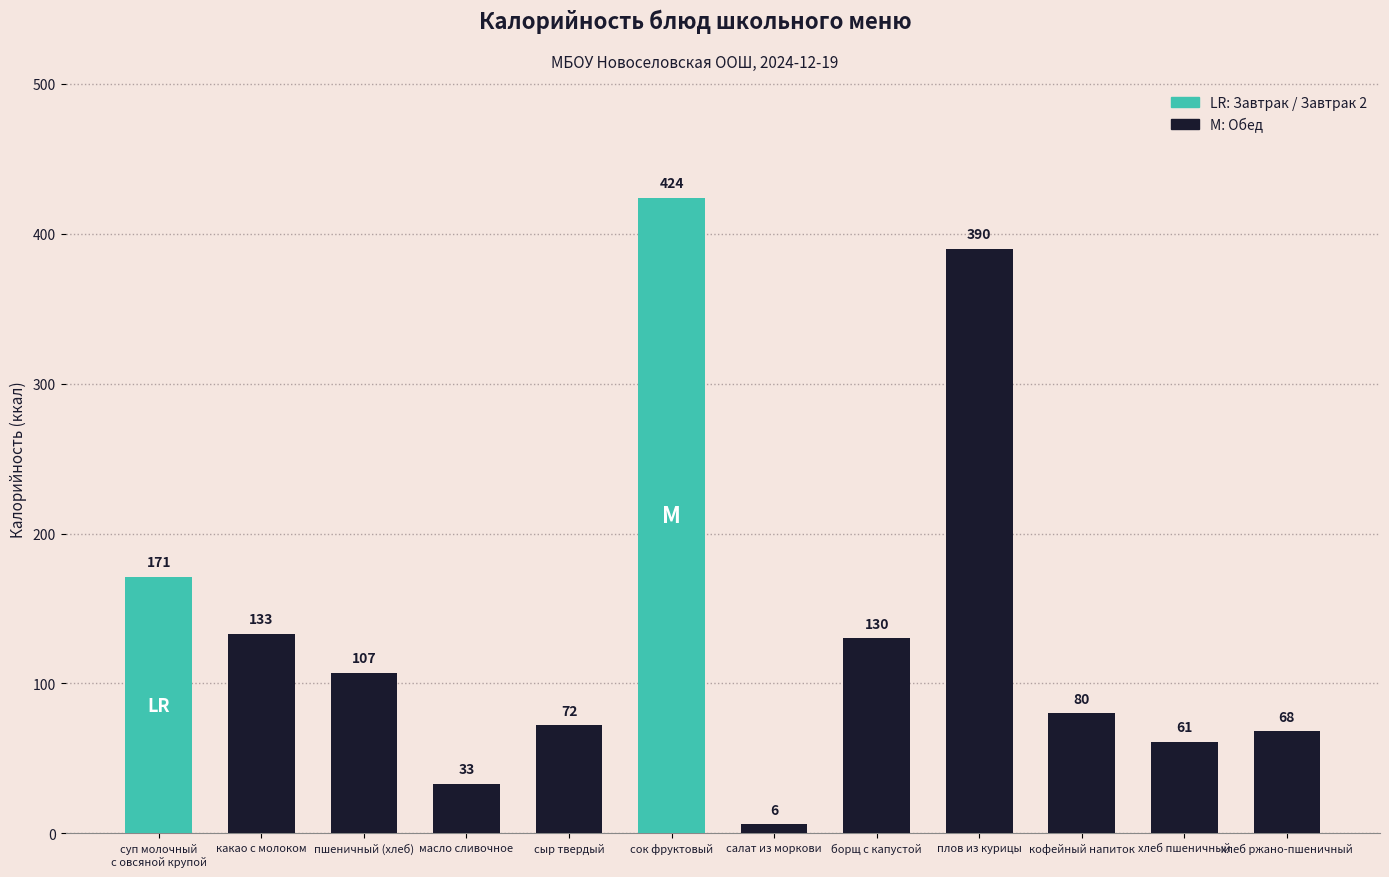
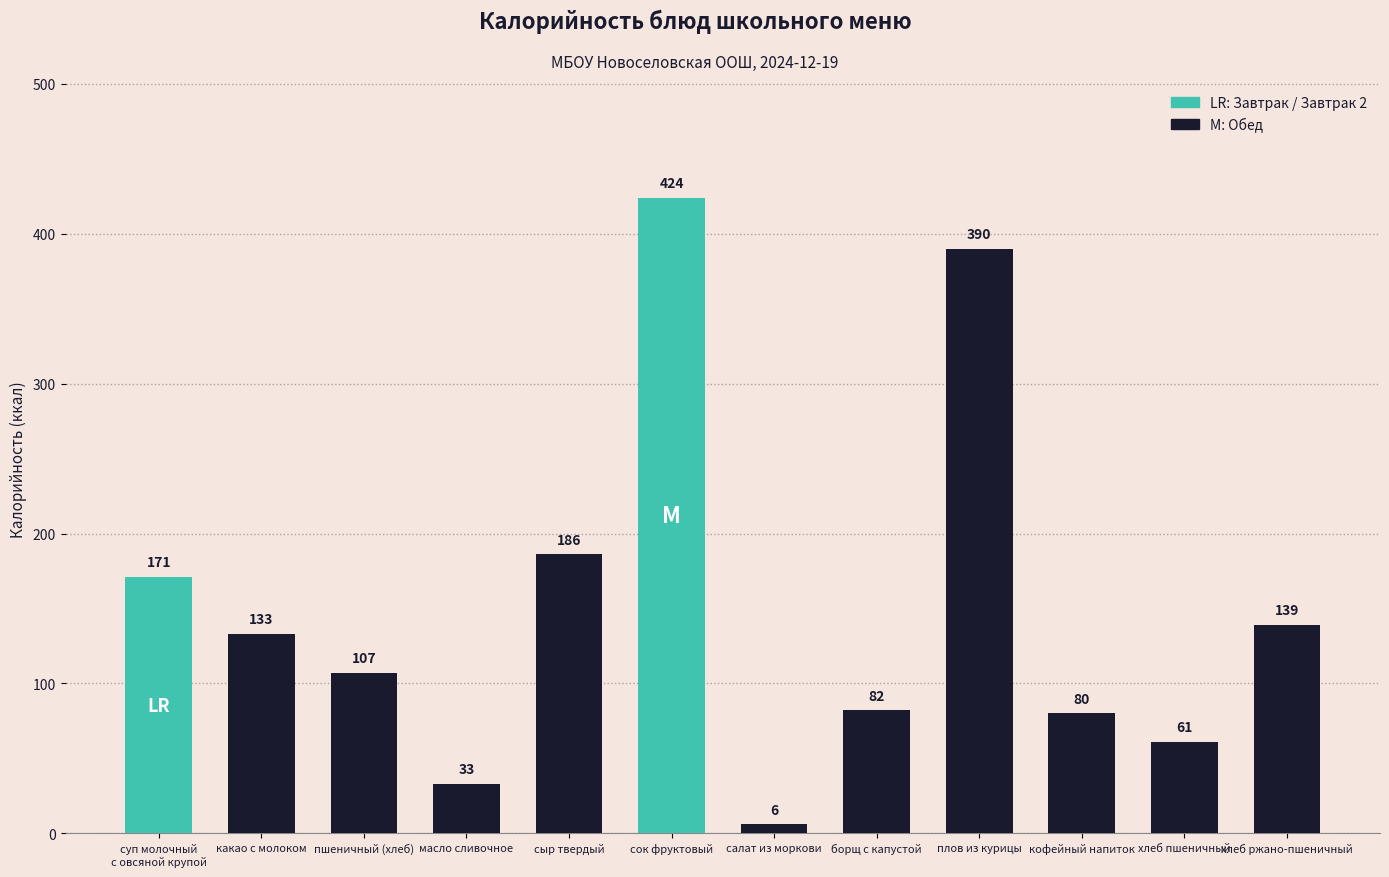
сыр твердый: 72 -> 186
борщ с капустой: 130 -> 82
хлеб ржано-пшеничный: 68 -> 139
